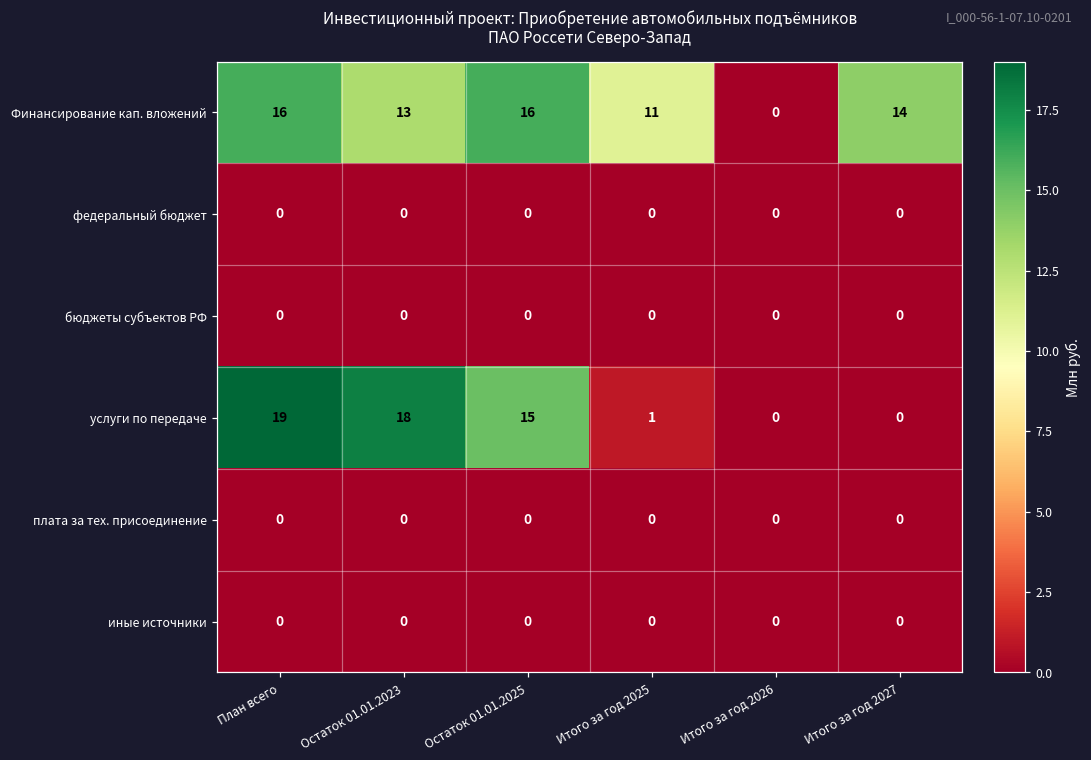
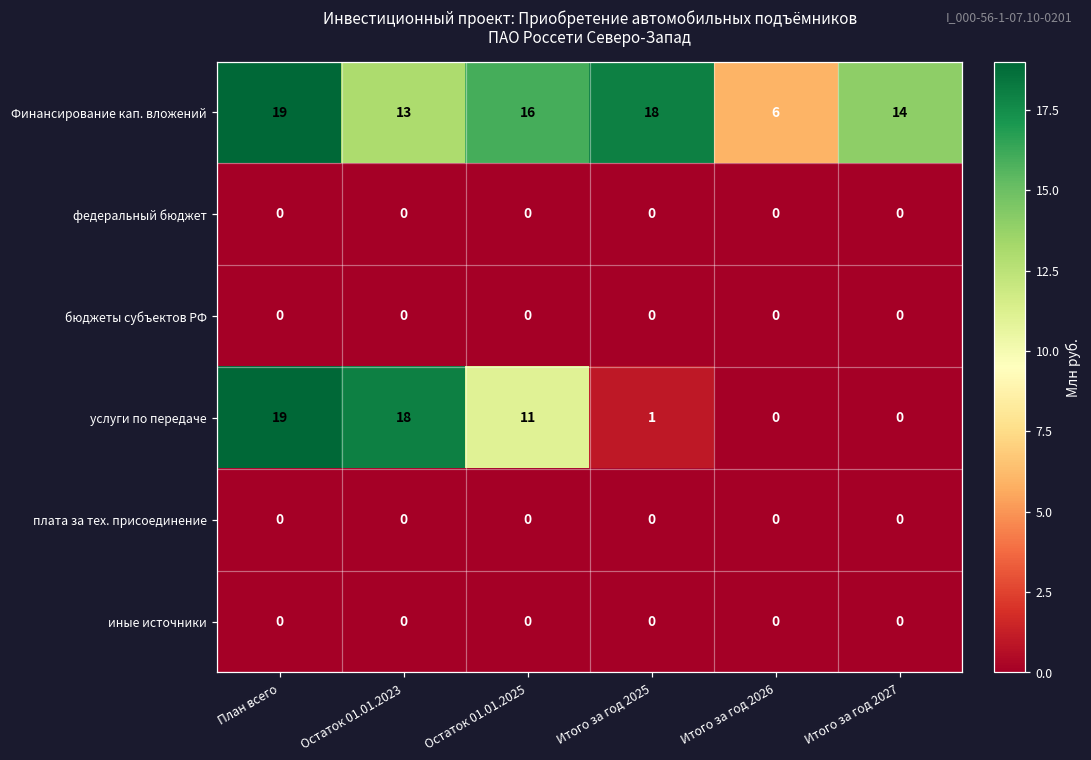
Финансирование кап. вложений, План всего: 16 -> 19
Финансирование кап. вложений, Итого за год 2025: 11 -> 18
Финансирование кап. вложений, Итого за год 2026: 0 -> 6
услуги по передаче, Остаток 01.01.2025: 15 -> 11
